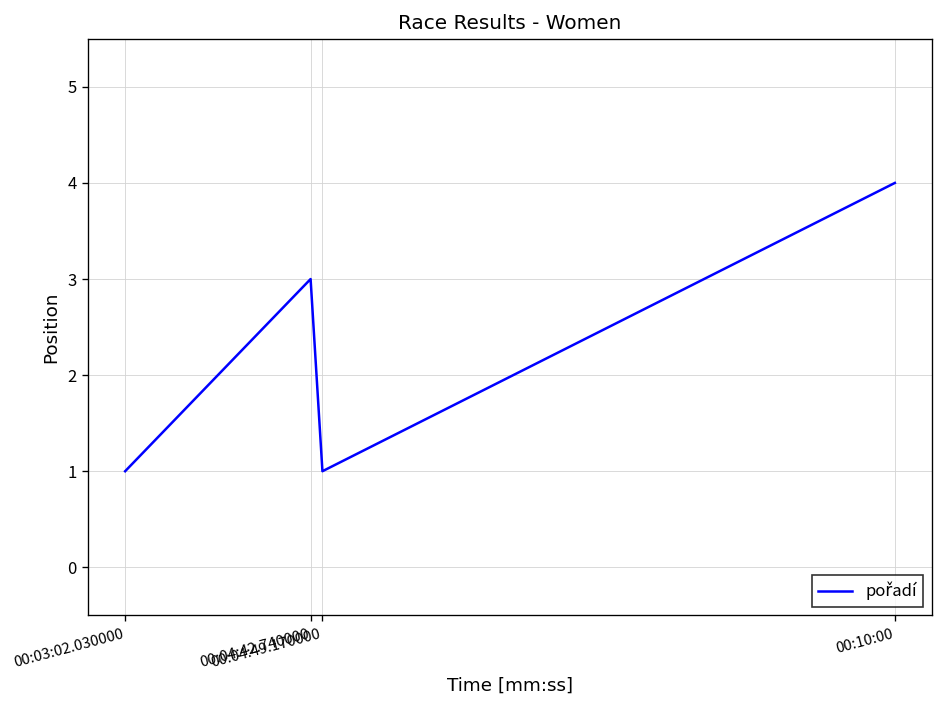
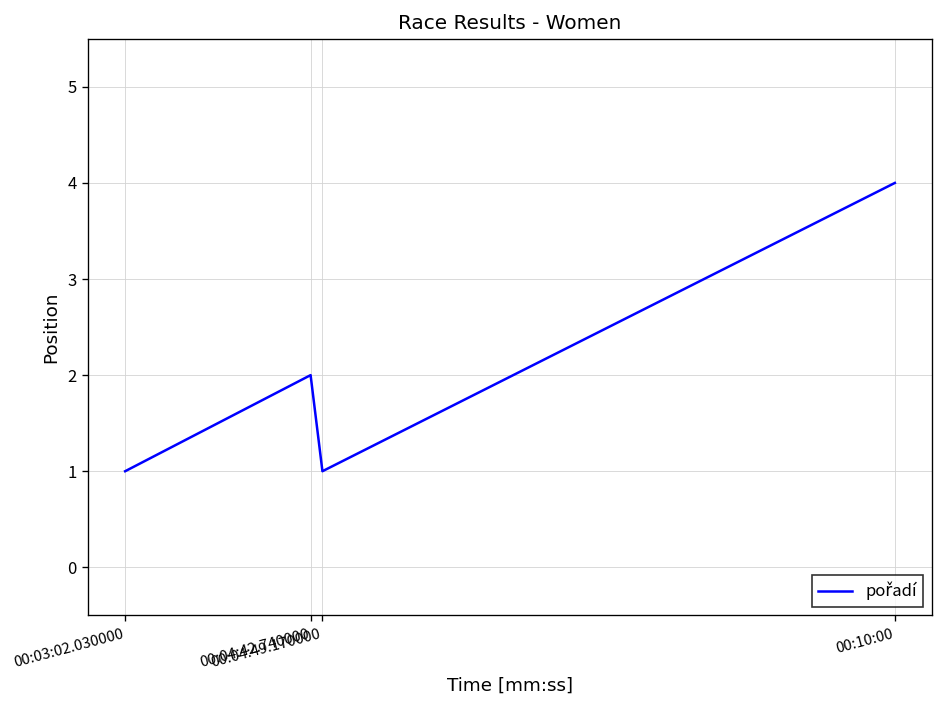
00:04:42.740000: 3 -> 2
